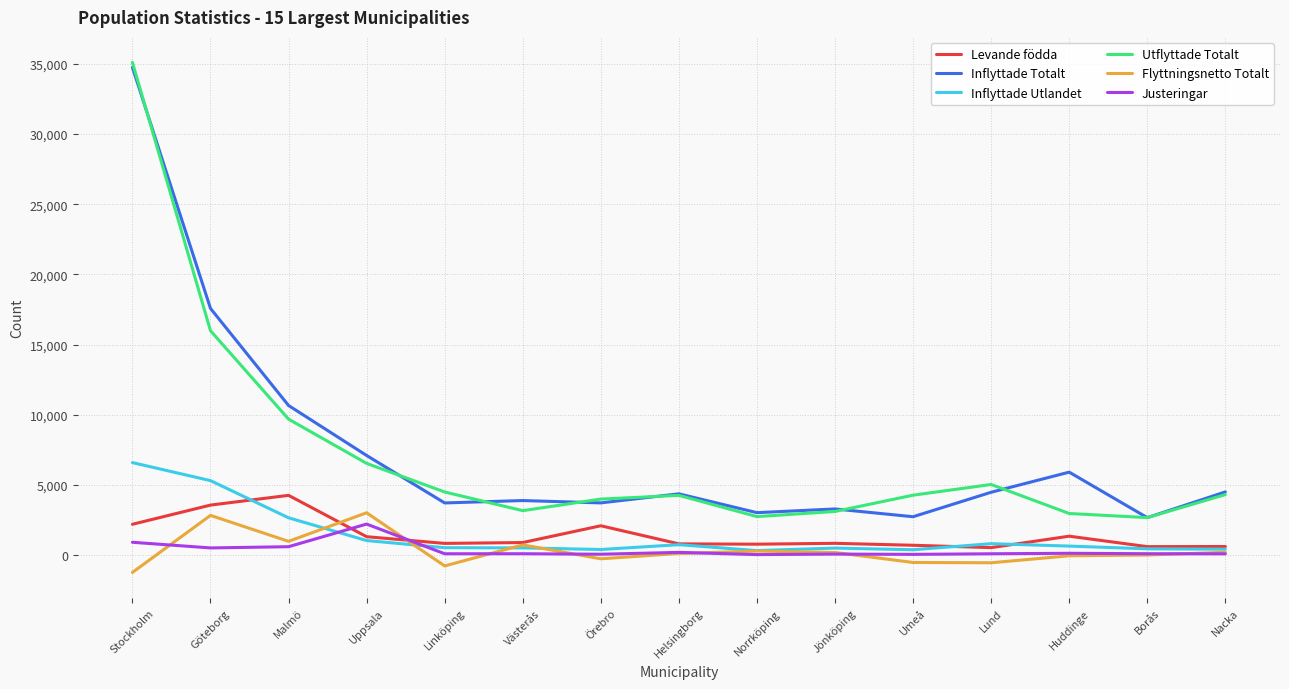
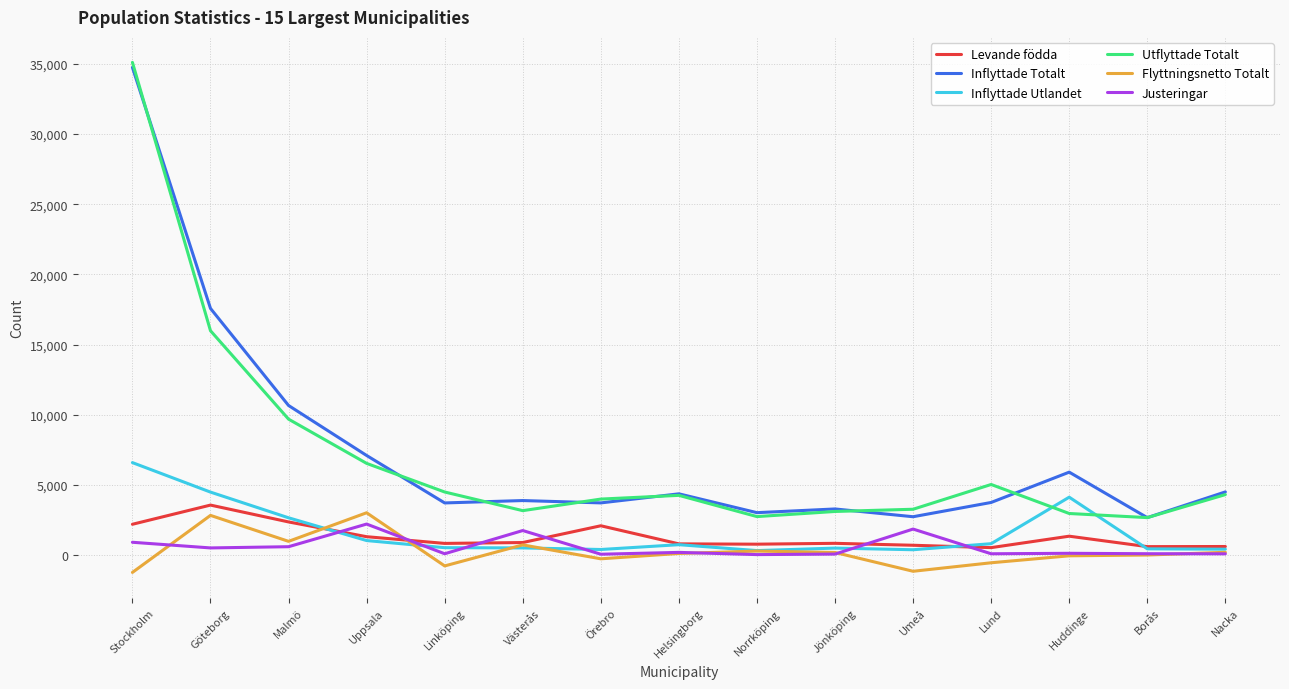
Inflyttade Utlandet, Göteborg: 5,300 -> 4,500
Levande födda, Malmö: 4,300 -> 2,400
Justeringar, Västerås: 100 -> 1,700
Utflyttade Totalt, Umeå: 4,300 -> 3,300
Flyttningsnetto Totalt, Umeå: -500 -> -1,200
Justeringar, Umeå: 0 -> 1,800
Inflyttade Totalt, Lund: 4,500 -> 3,700
Inflyttade Utlandet, Huddinge: 600 -> 4,100
